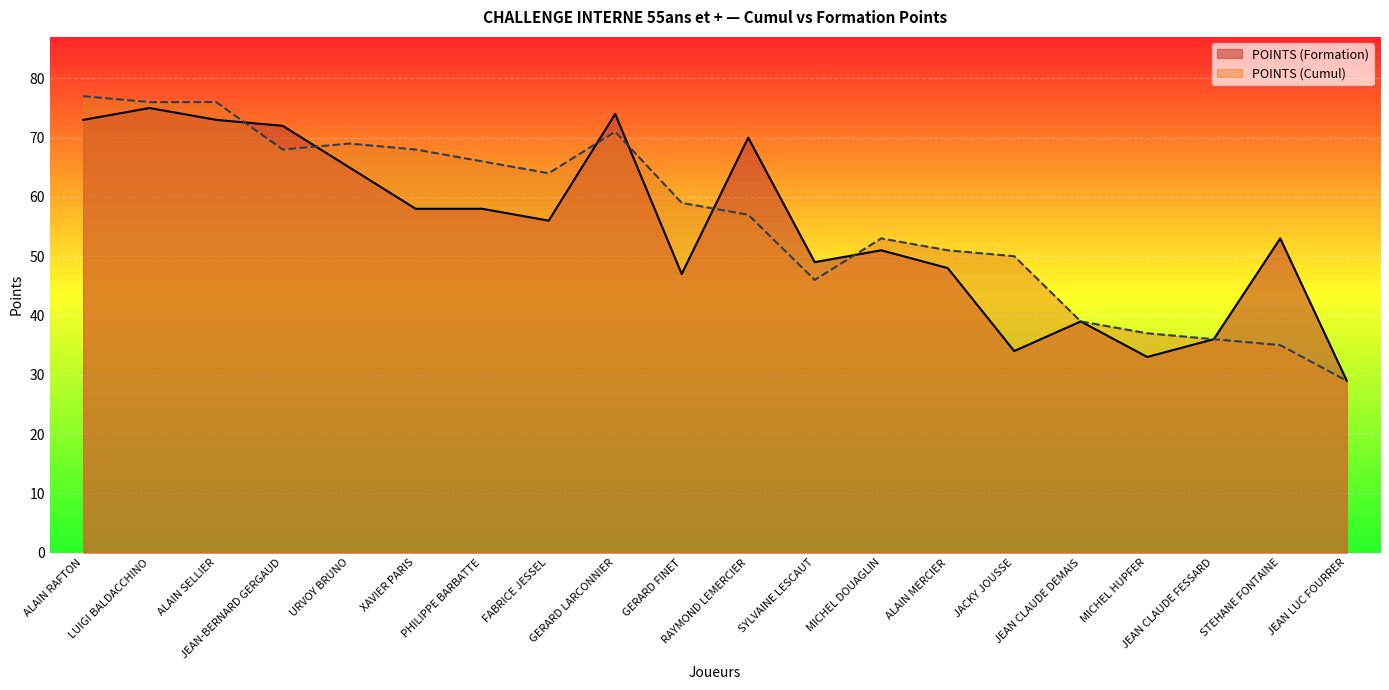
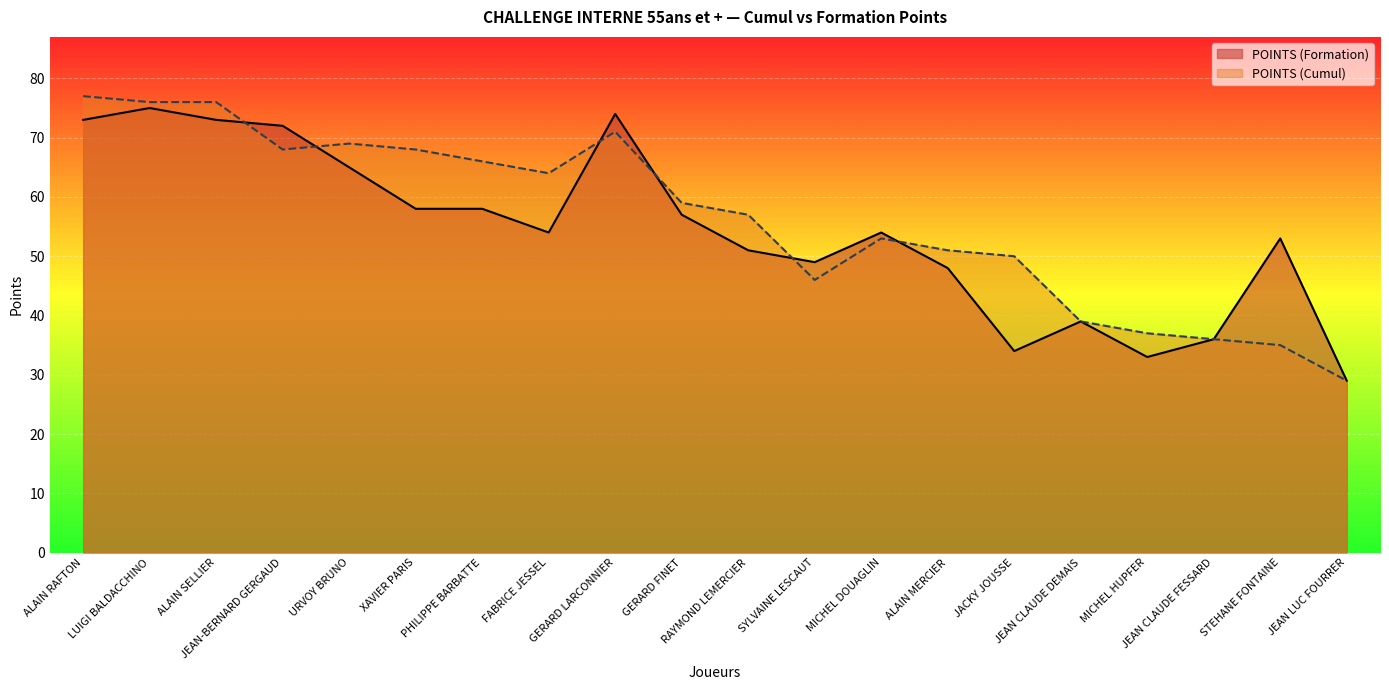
POINTS (Formation), FABRICE JESSEL: 56 -> 54
POINTS (Formation), GERARD FINET: 47 -> 57
POINTS (Formation), RAYMOND LEMERCIER: 70 -> 51
POINTS (Formation), MICHEL DOUAGLIN: 51 -> 54
